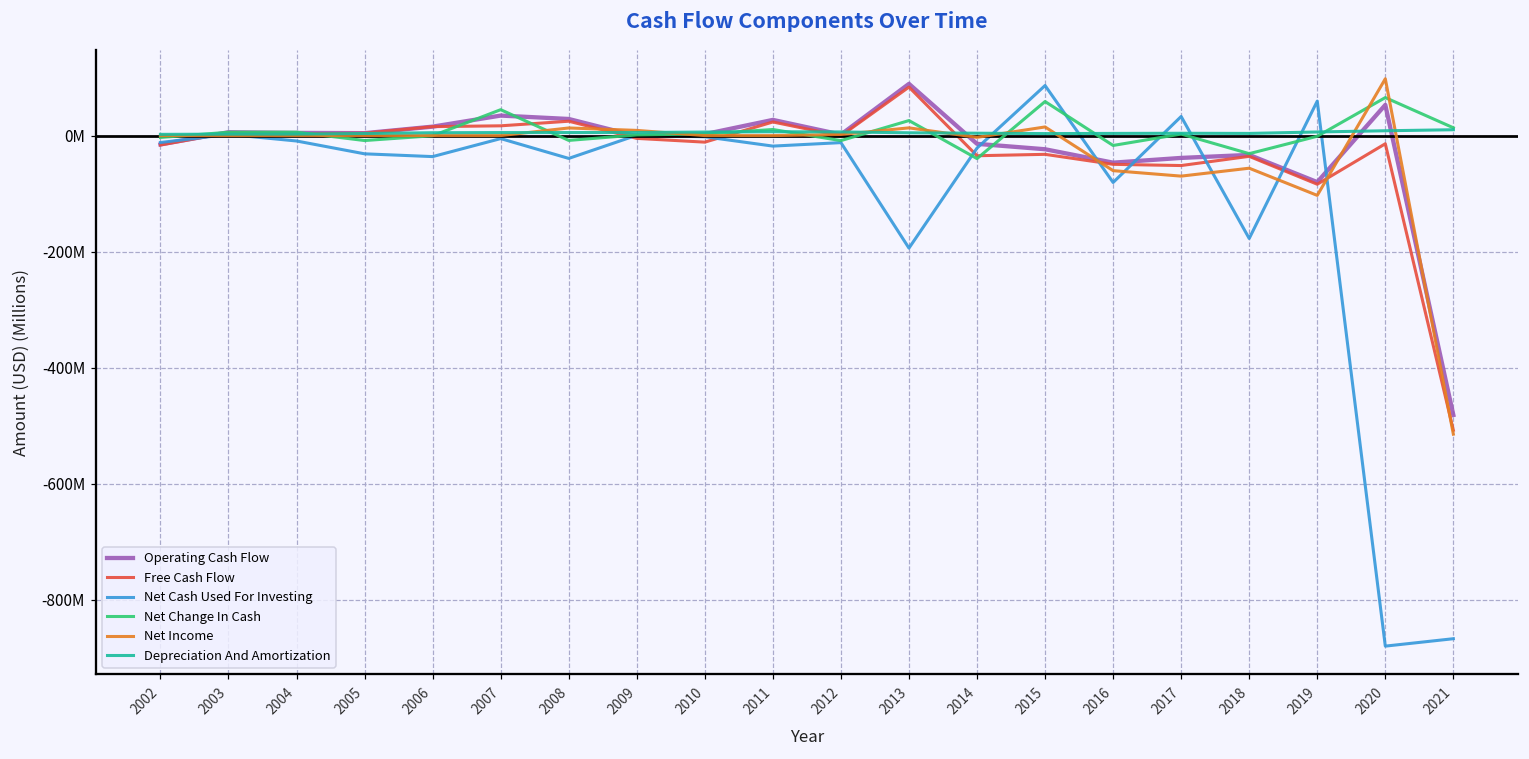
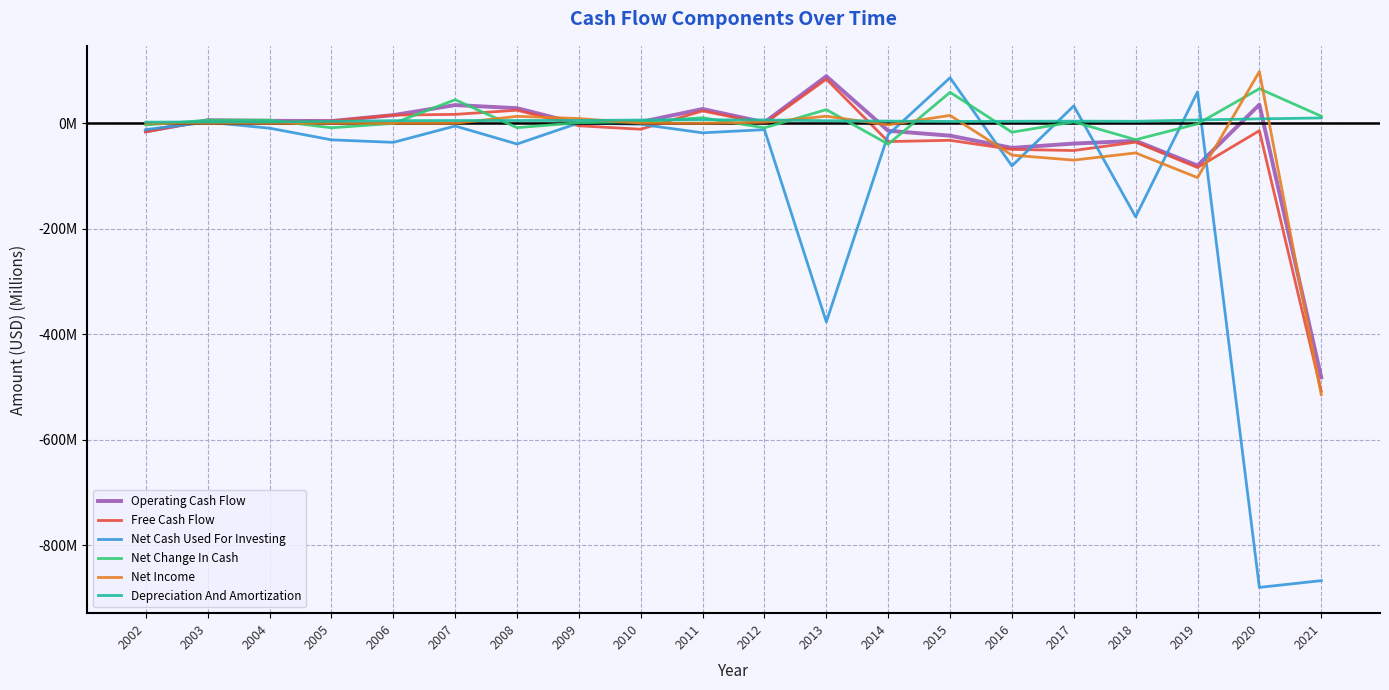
Net Cash Used For Investing, 2013: -190000000 -> -380000000
Operating Cash Flow, 2020: 50000000 -> 40000000
